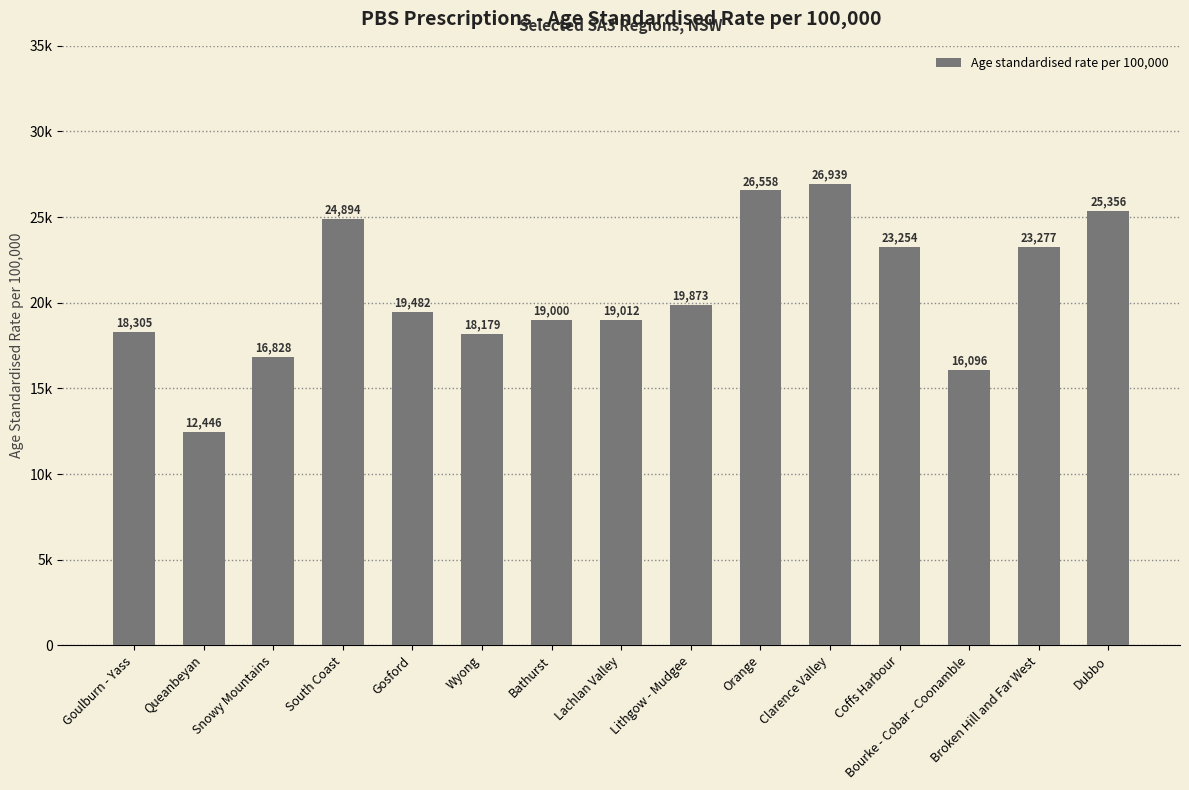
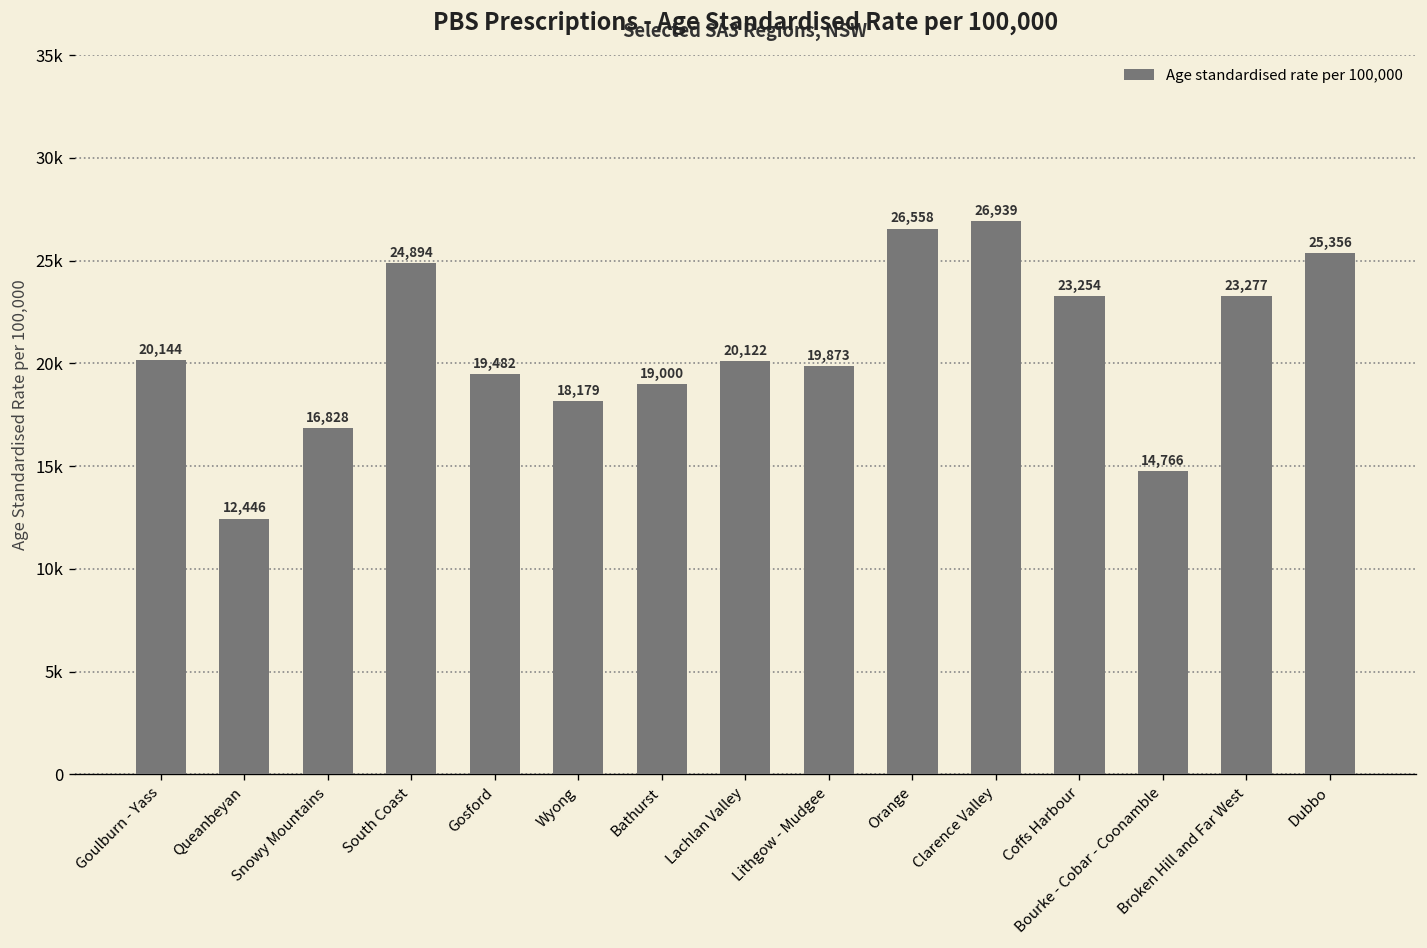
Goulburn - Yass: 18,305 -> 20,144
Lachlan Valley: 19,012 -> 20,122
Bourke - Cobar - Coonamble: 16,096 -> 14,766
